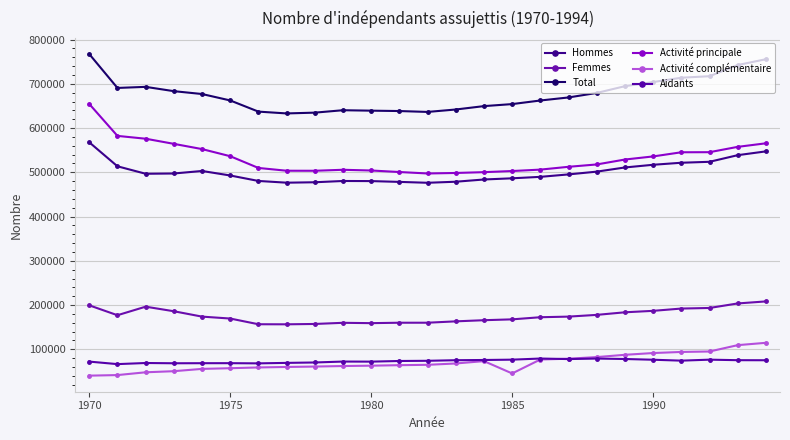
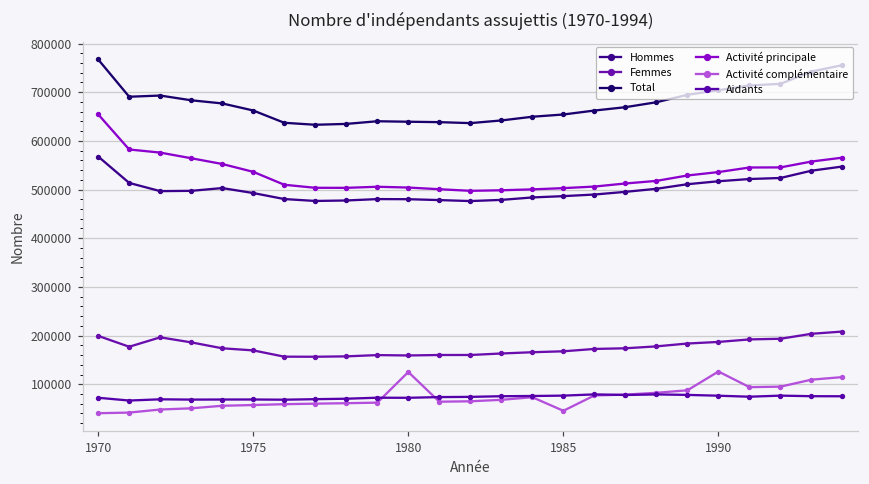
Activité complémentaire, 1980: 60000 -> 130000
Activité complémentaire, 1990: 90000 -> 130000
